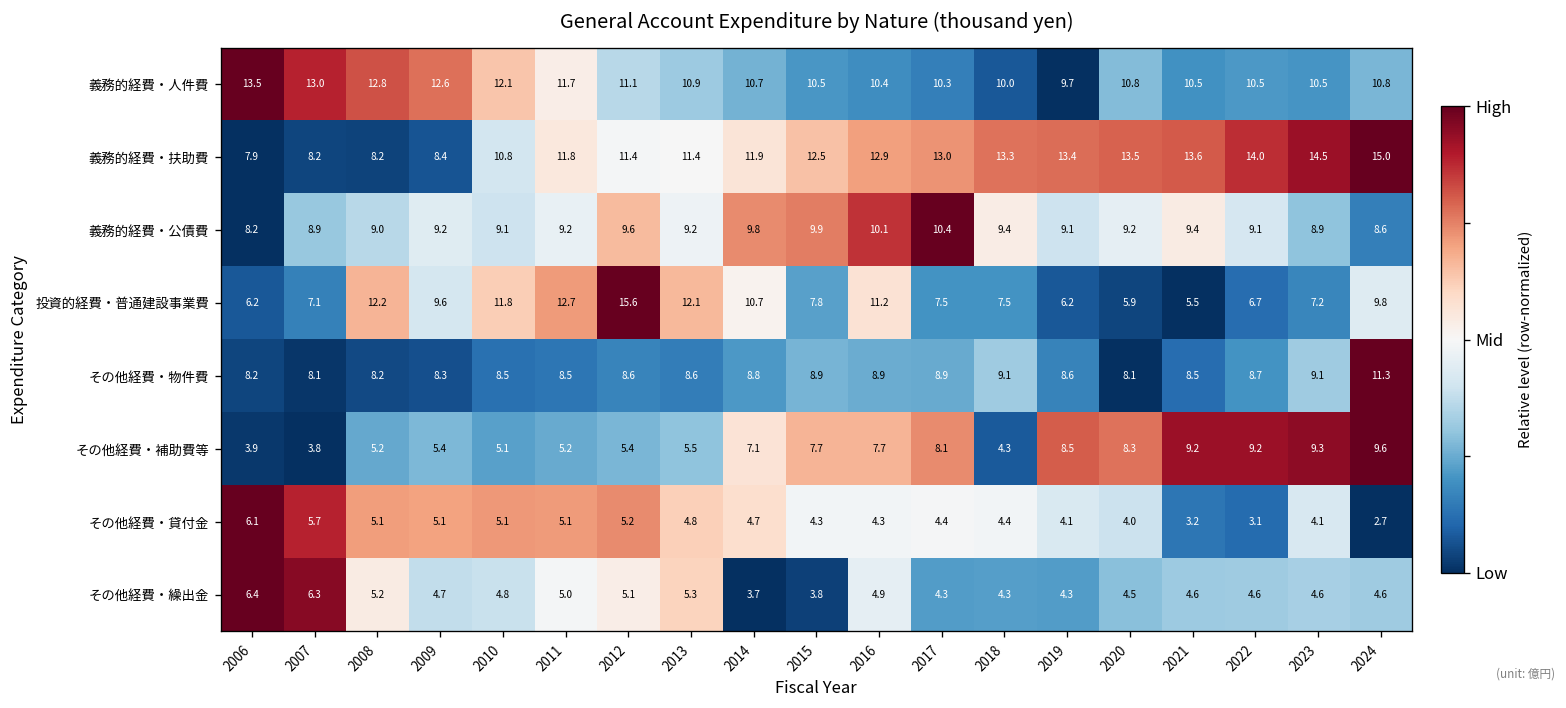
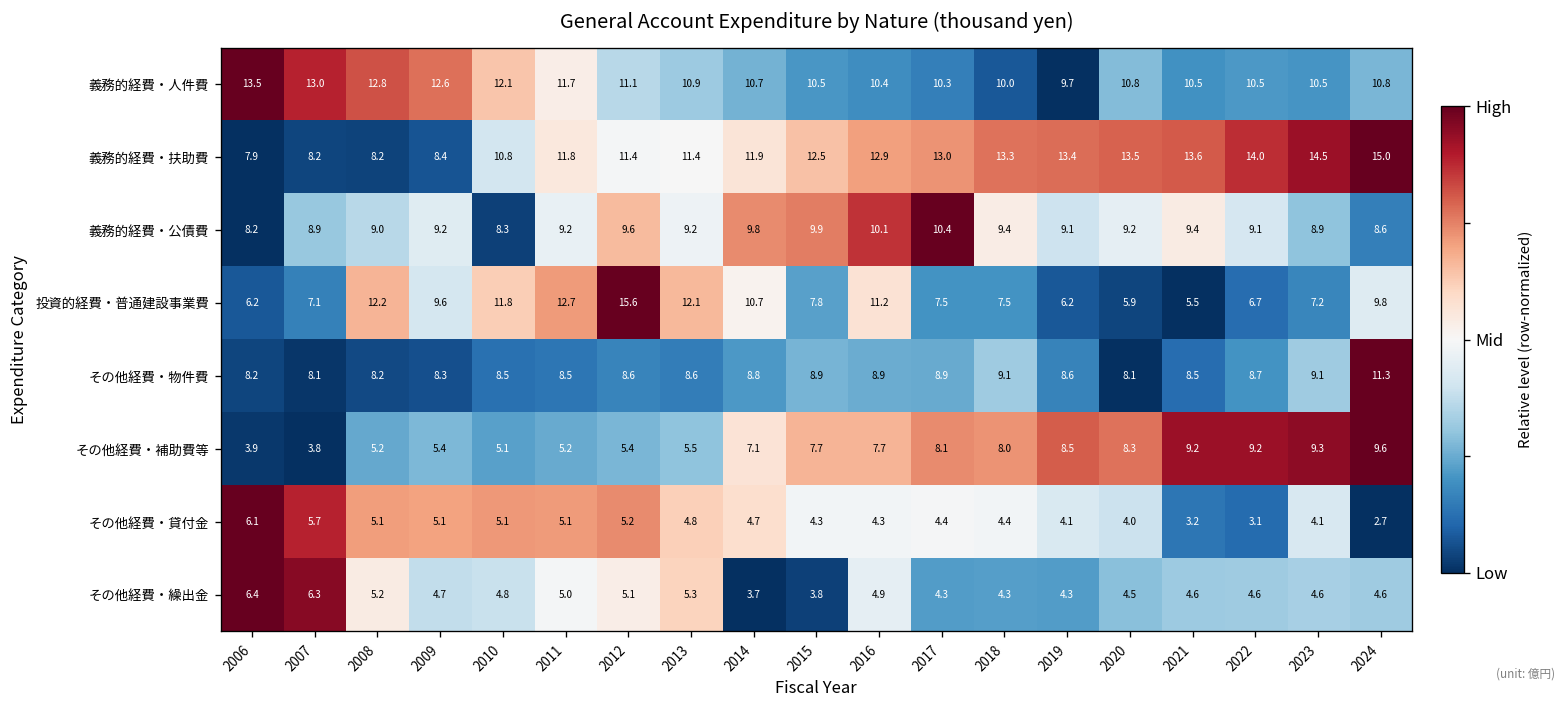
義務的経費・公債費, 2010: 9.1 -> 8.3
その他経費・補助費等, 2018: 4.3 -> 8.0
